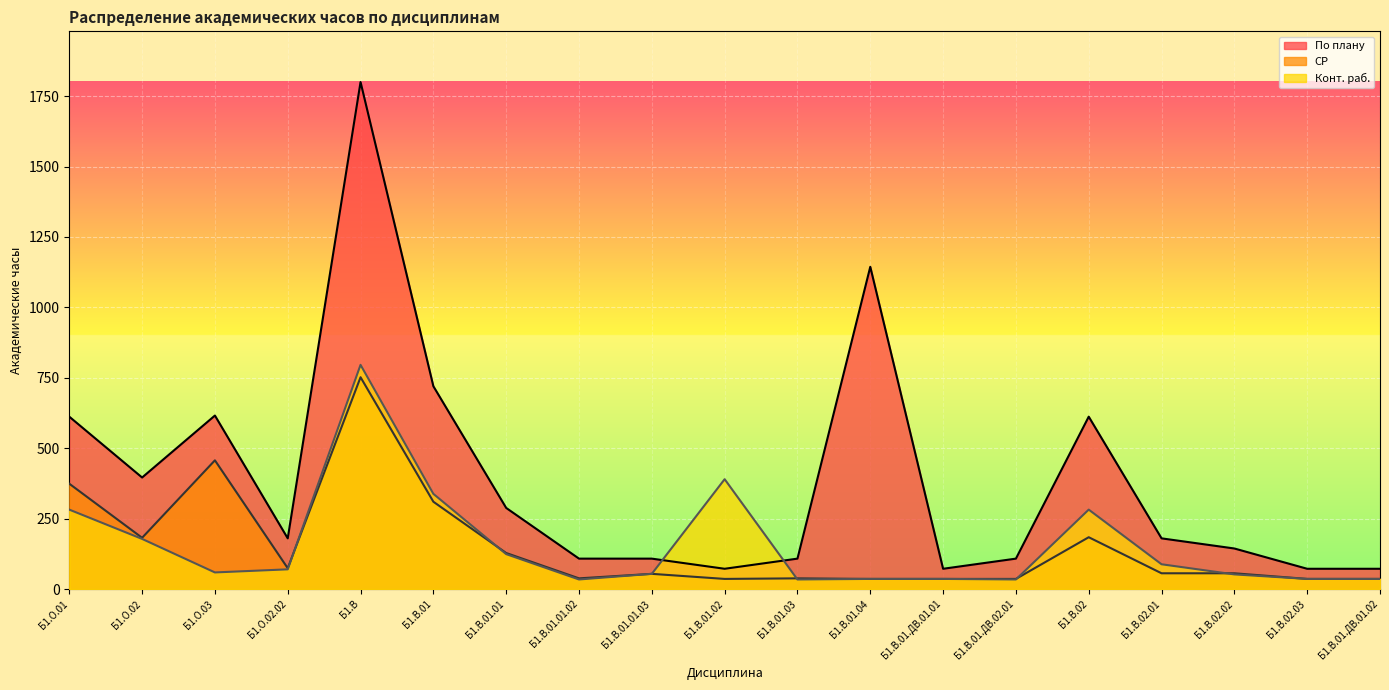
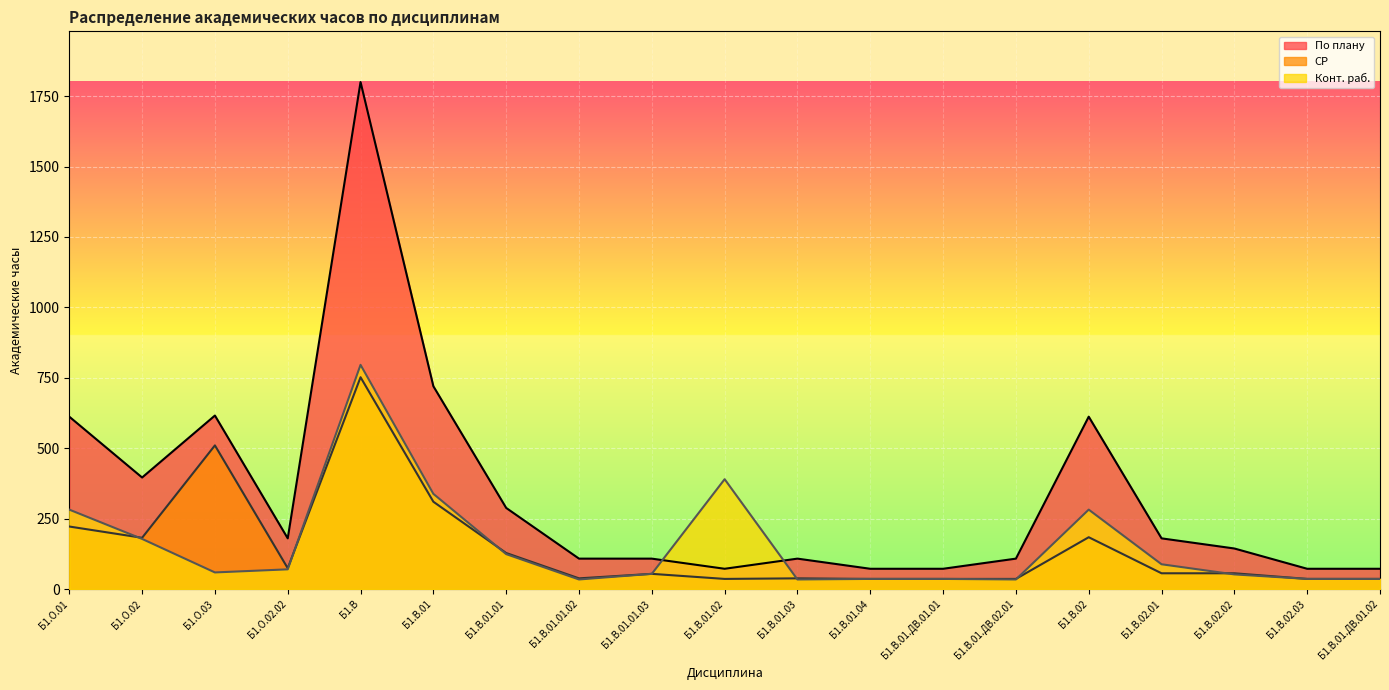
СР, Б1.О.01: 370 -> 220
СР, Б1.О.03: 460 -> 510
По плану, Б1.В.01.04: 1140 -> 70
